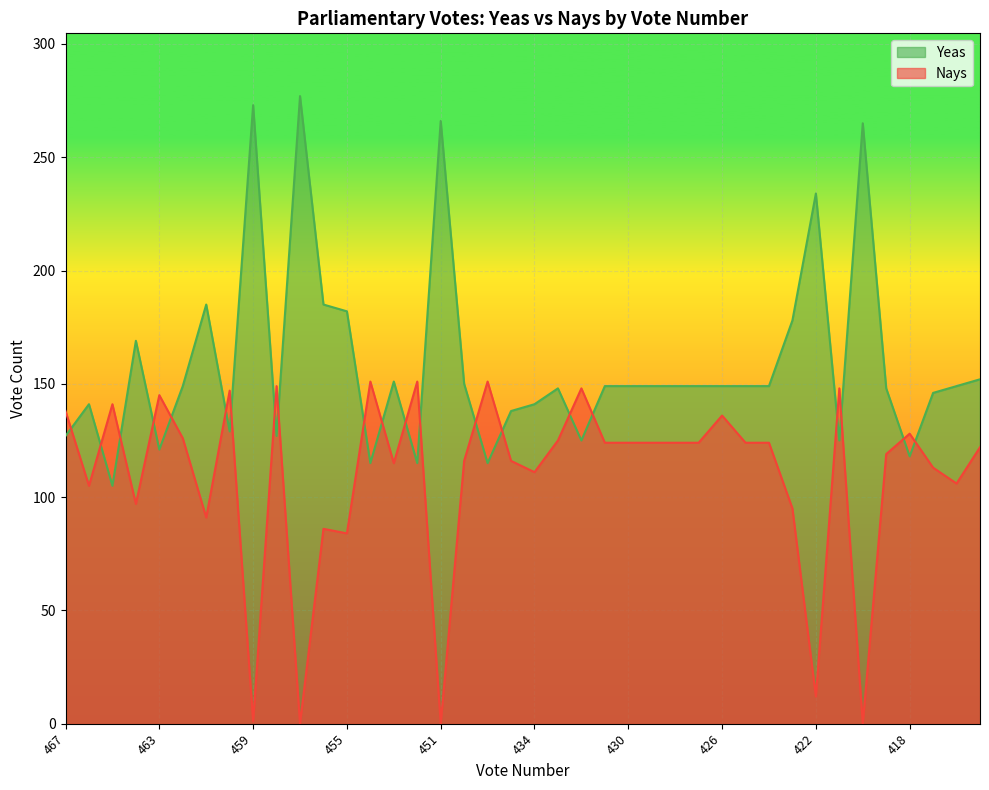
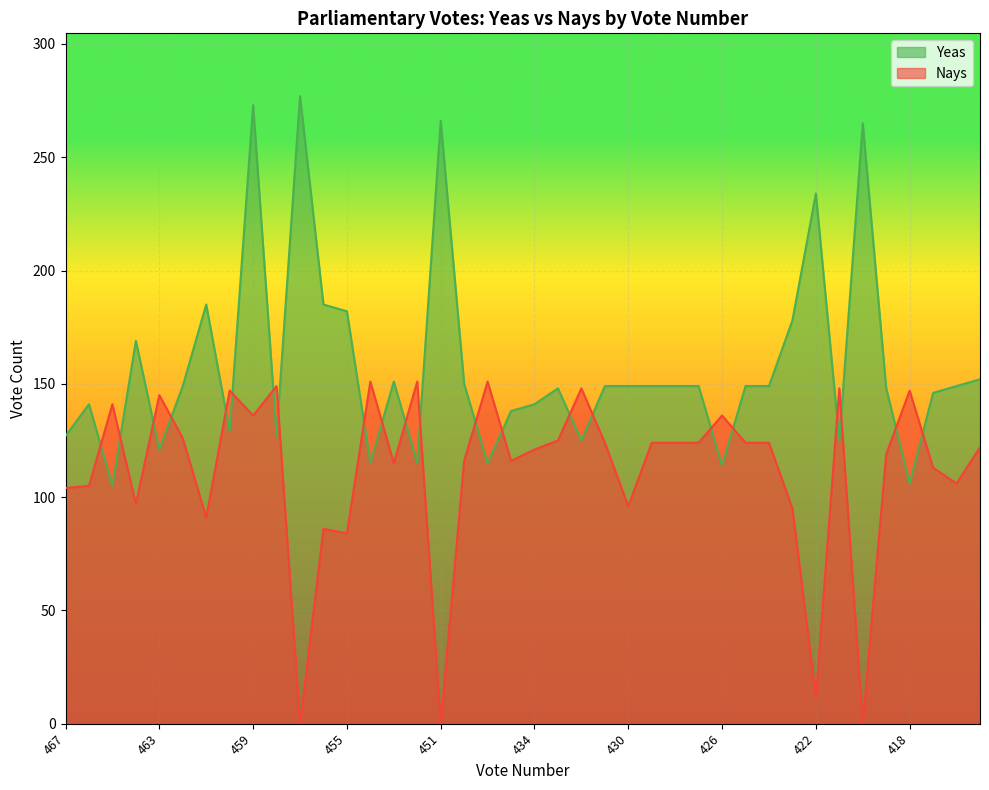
Nays, 467: 138 -> 104
Nays, 459: 1 -> 136
Nays, 434: 111 -> 121
Nays, 430: 124 -> 96
Yeas, 426: 149 -> 114
Yeas, 418: 118 -> 106
Nays, 418: 128 -> 147
